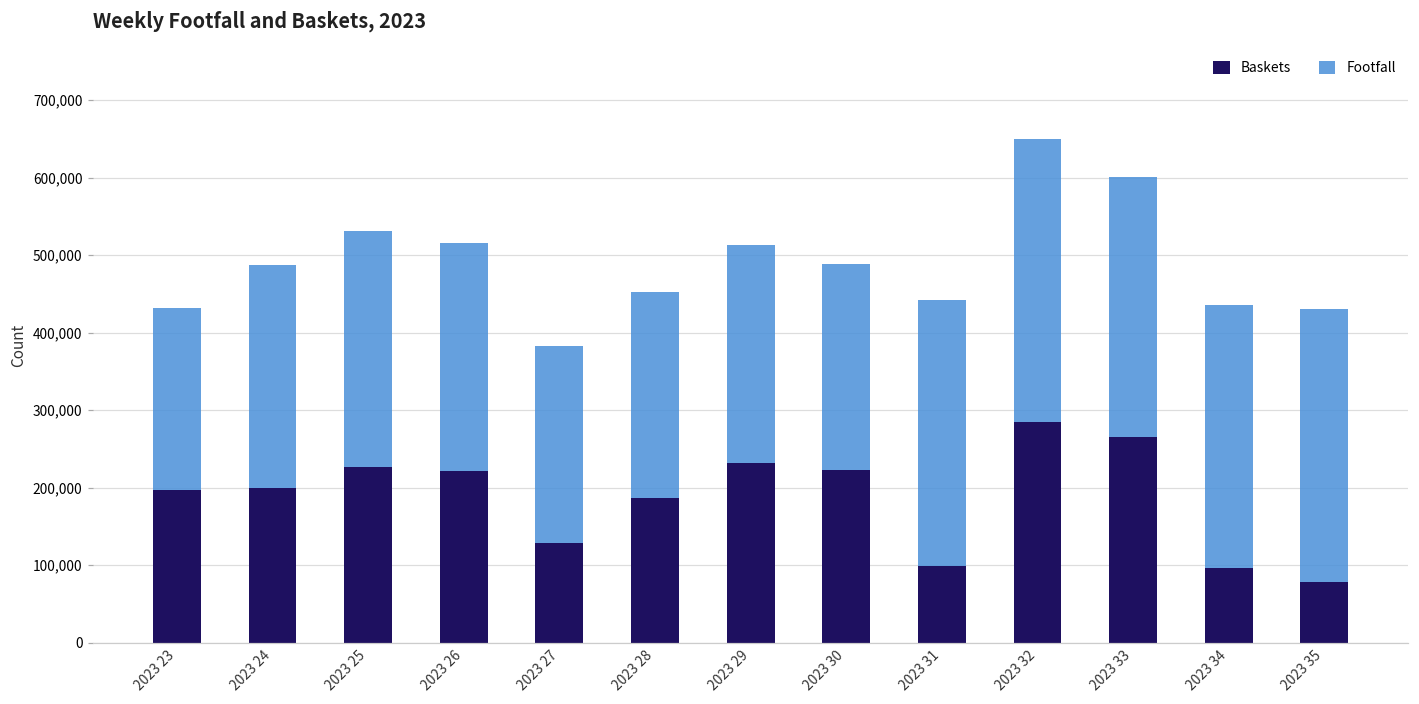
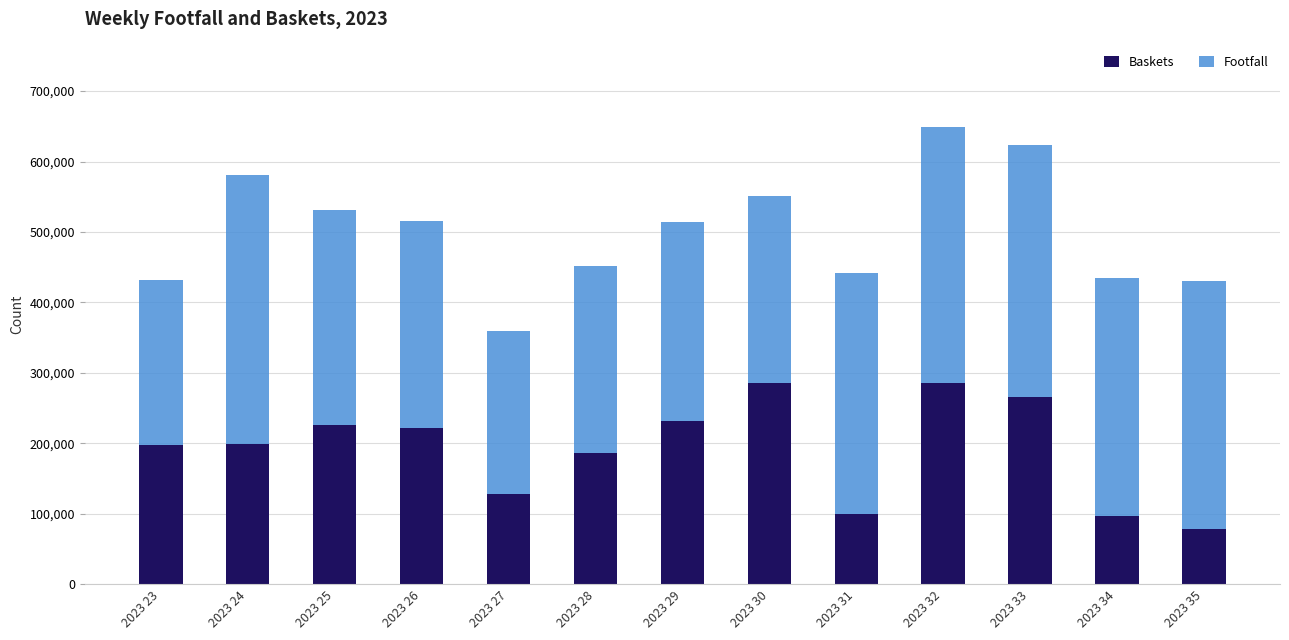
Footfall, 2023 24: 290,000 -> 380,000
Footfall, 2023 27: 250,000 -> 230,000
Baskets, 2023 30: 220,000 -> 290,000
Footfall, 2023 33: 330,000 -> 360,000
